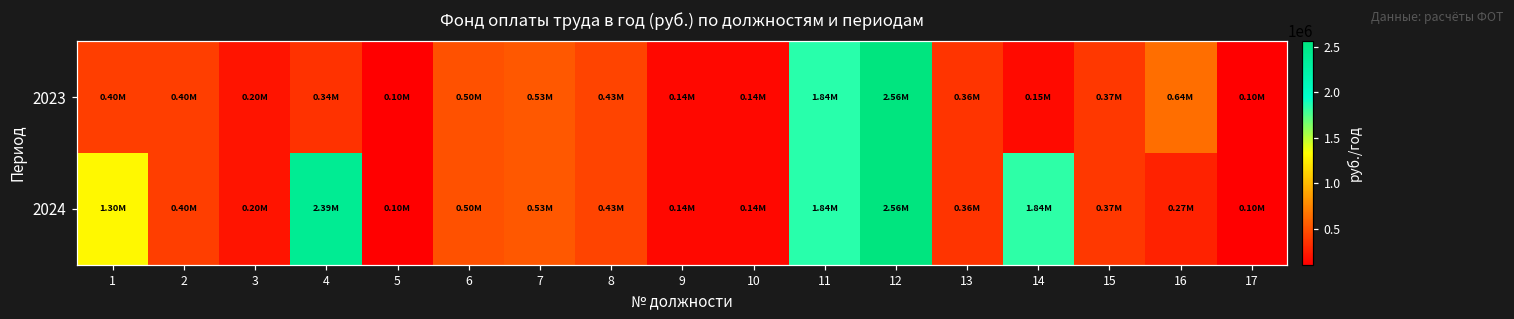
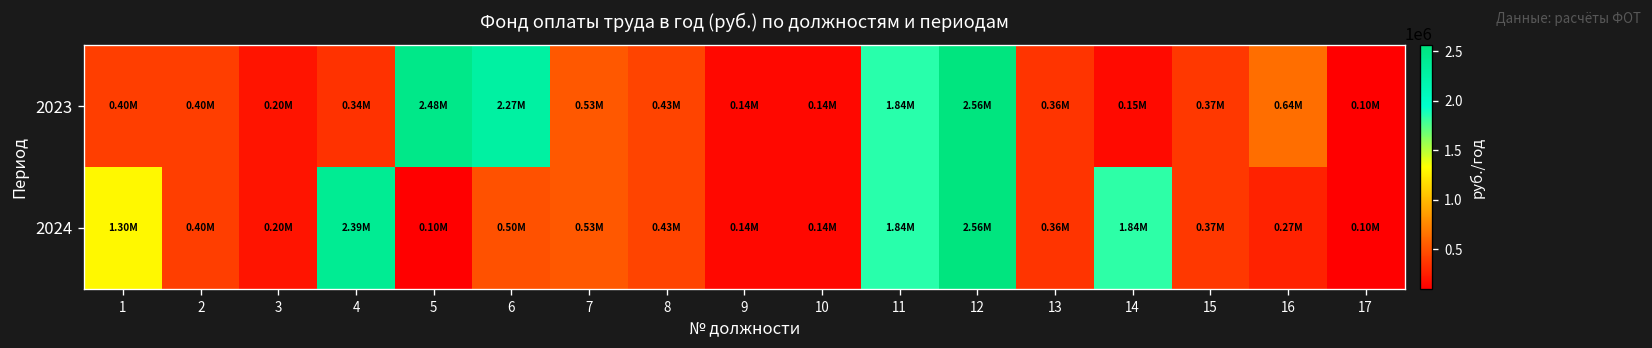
2023, 5: 0.10M -> 2.48M
2023, 6: 0.50M -> 2.27M
